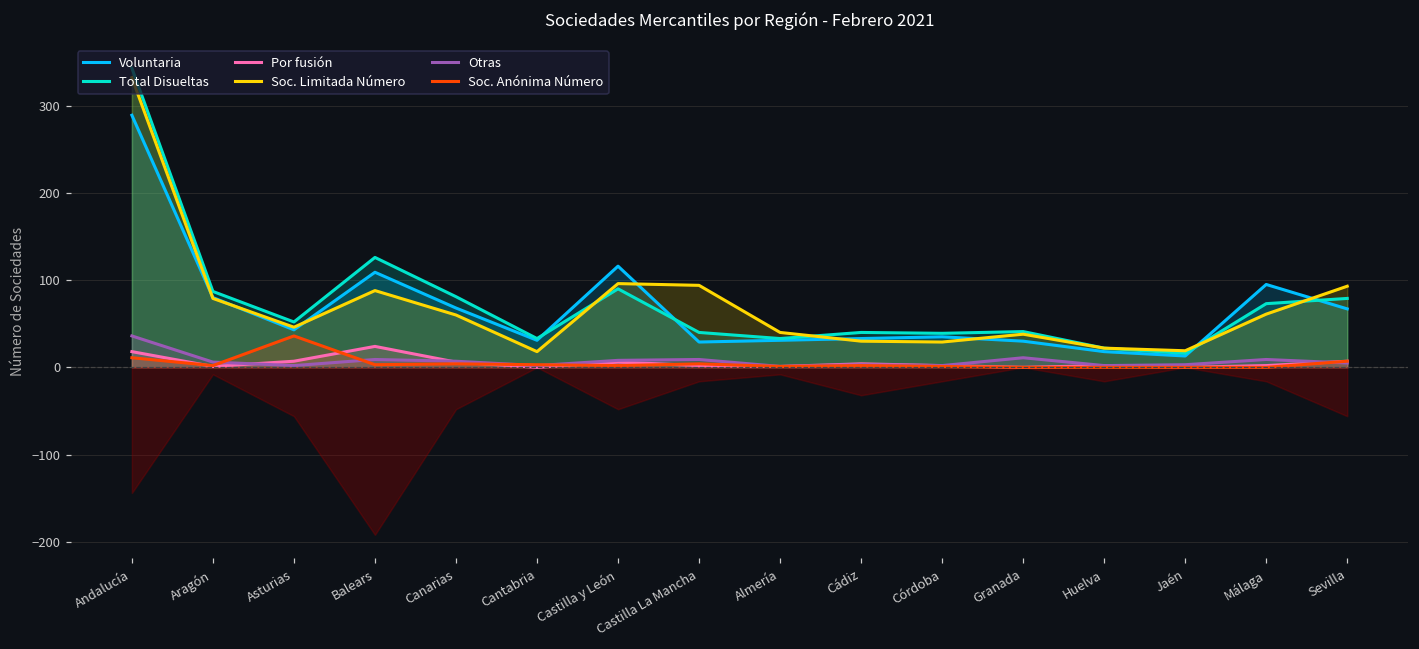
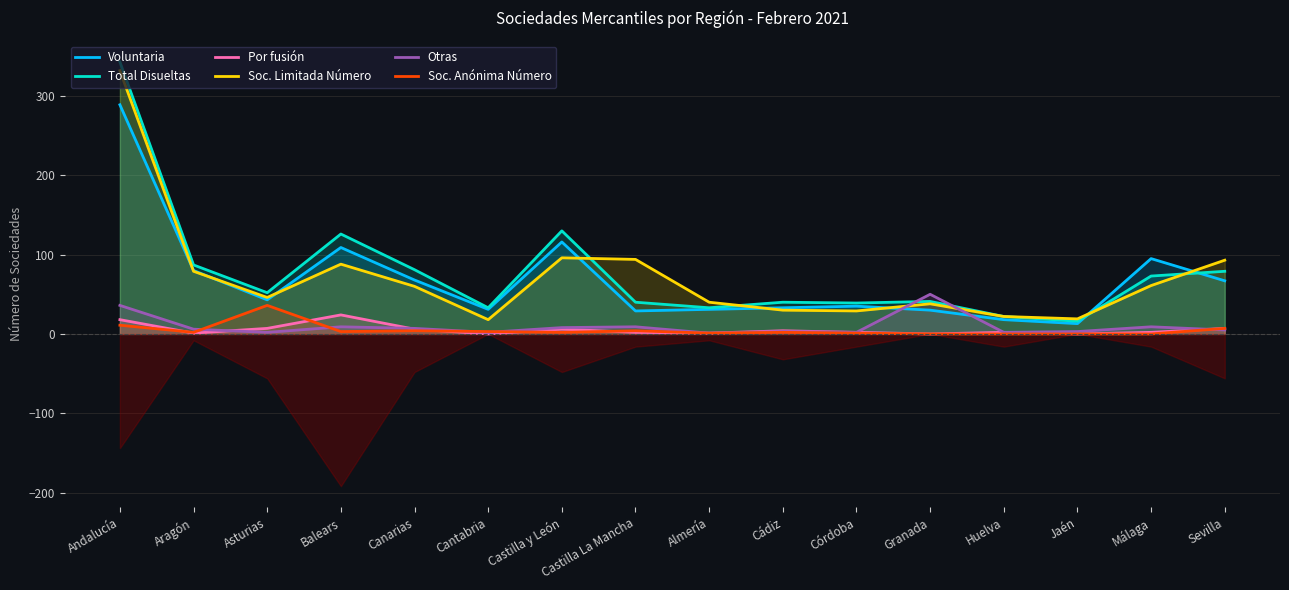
Total Disueltas, Castilla y León: 90 -> 130
Otras, Granada: 10 -> 50
